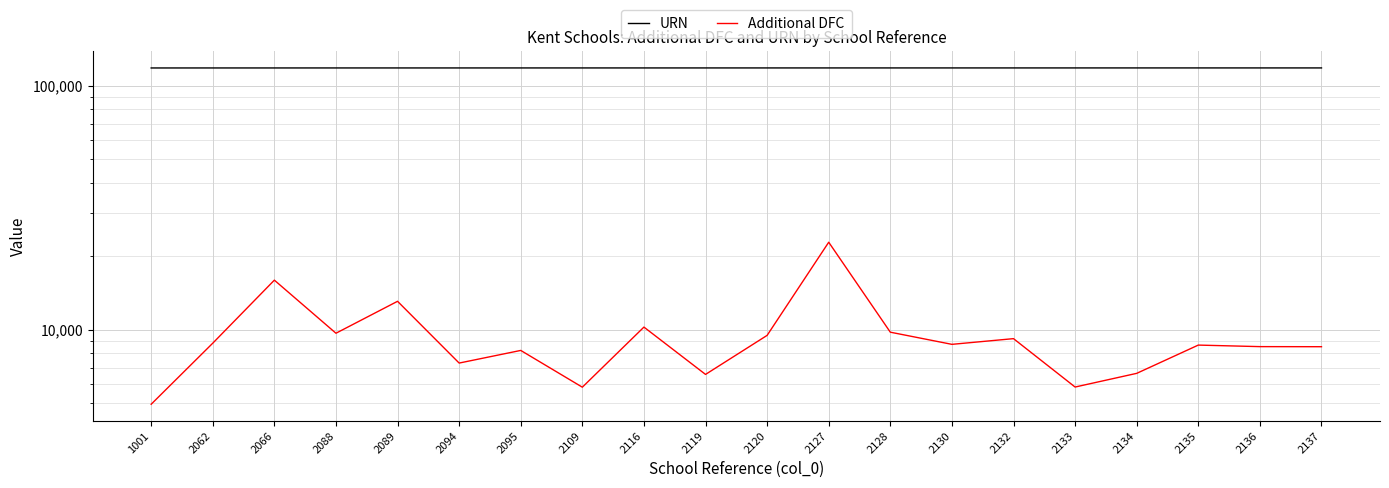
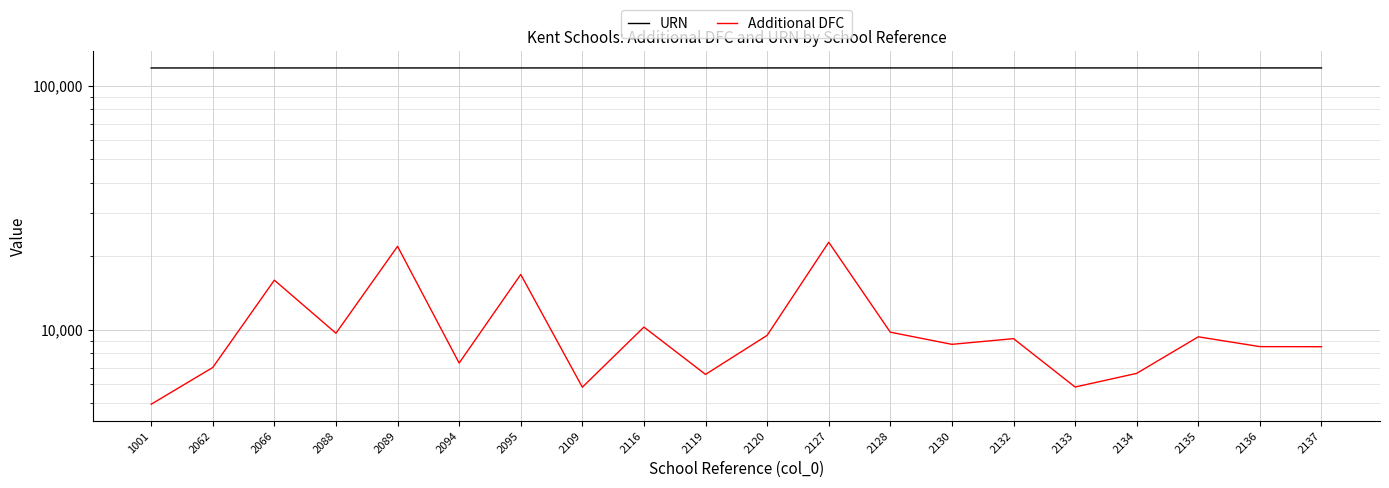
Additional DFC, 2062: 8,800 -> 7,000
Additional DFC, 2089: 13,000 -> 22,000
Additional DFC, 2095: 8,200 -> 17,000
Additional DFC, 2135: 8,700 -> 9,400
